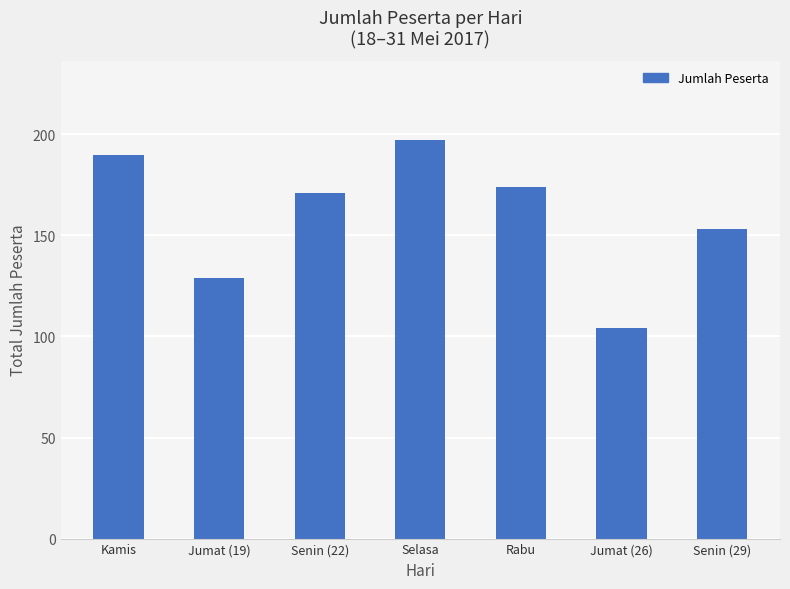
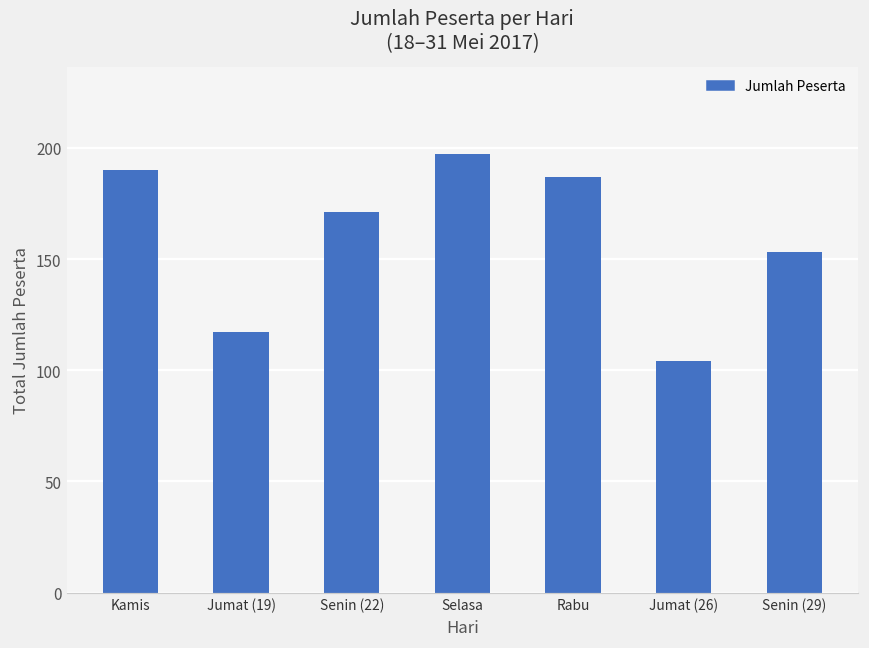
Jumat (19): 129 -> 117
Rabu: 174 -> 187
